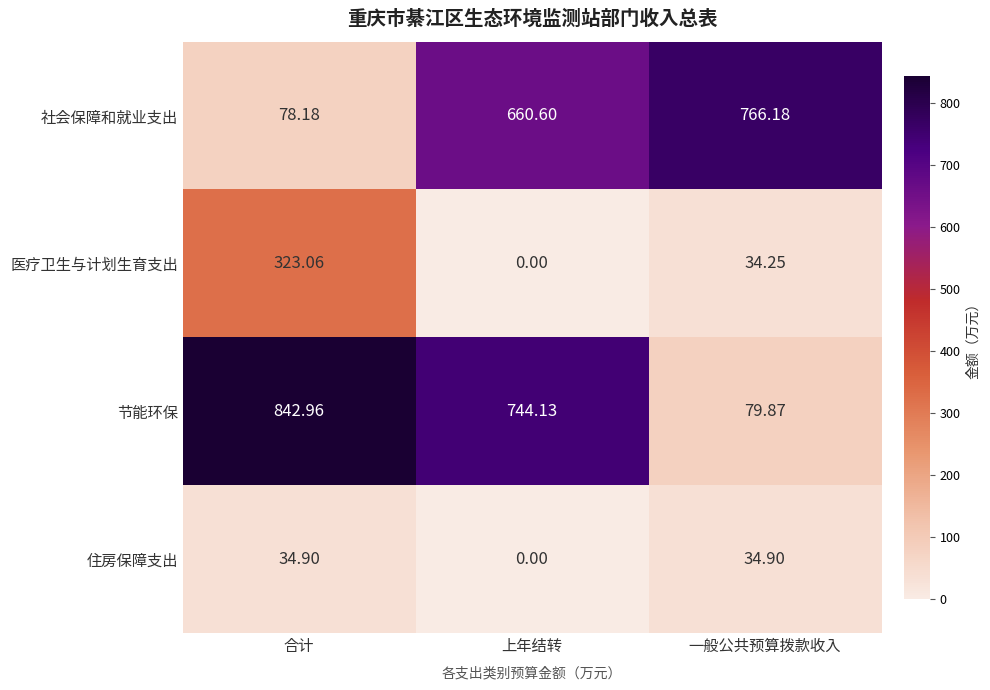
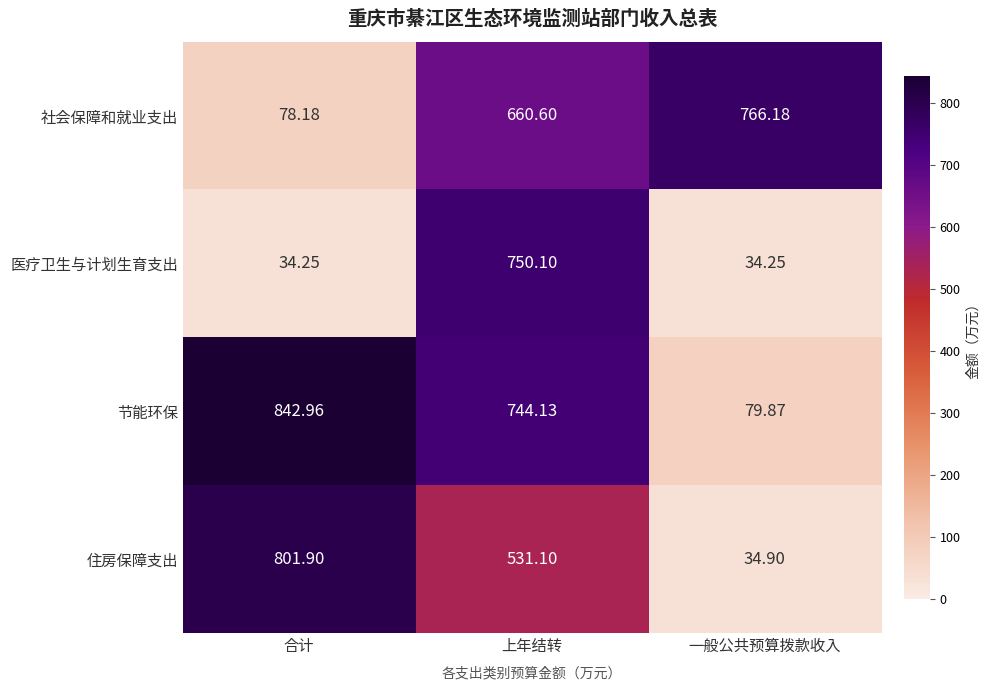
医疗卫生与计划生育支出, 合计: 323.06 -> 34.25
医疗卫生与计划生育支出, 上年结转: 0.00 -> 750.10
住房保障支出, 合计: 34.90 -> 801.90
住房保障支出, 上年结转: 0.00 -> 531.10
